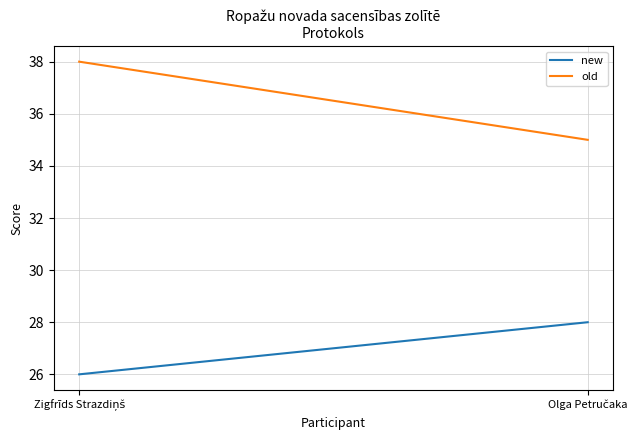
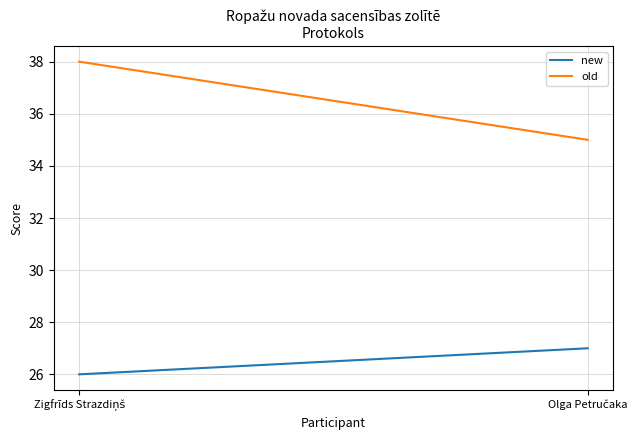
new, Olga Petručaka: 28 -> 27
